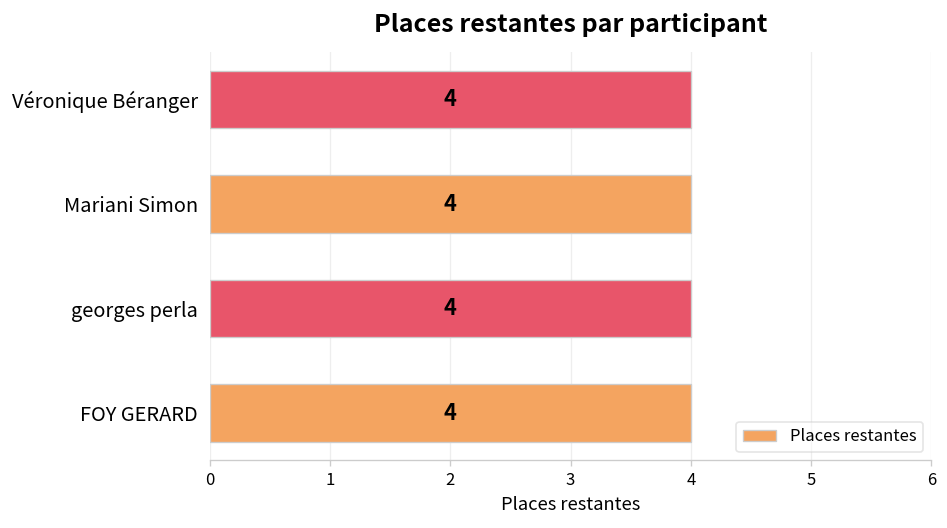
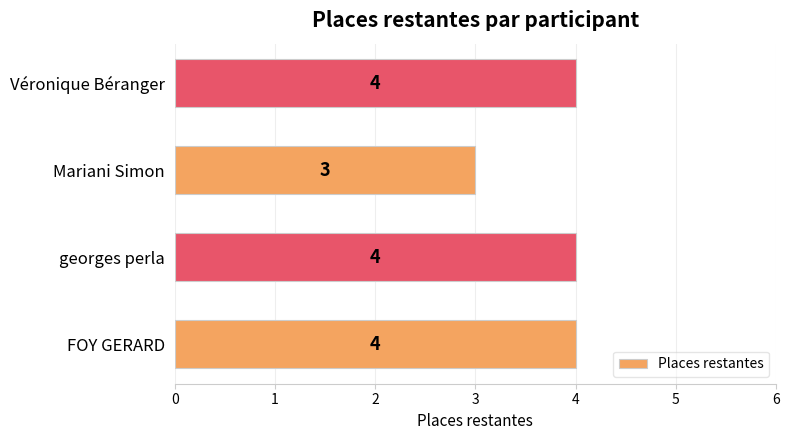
Mariani Simon: 4 -> 3
